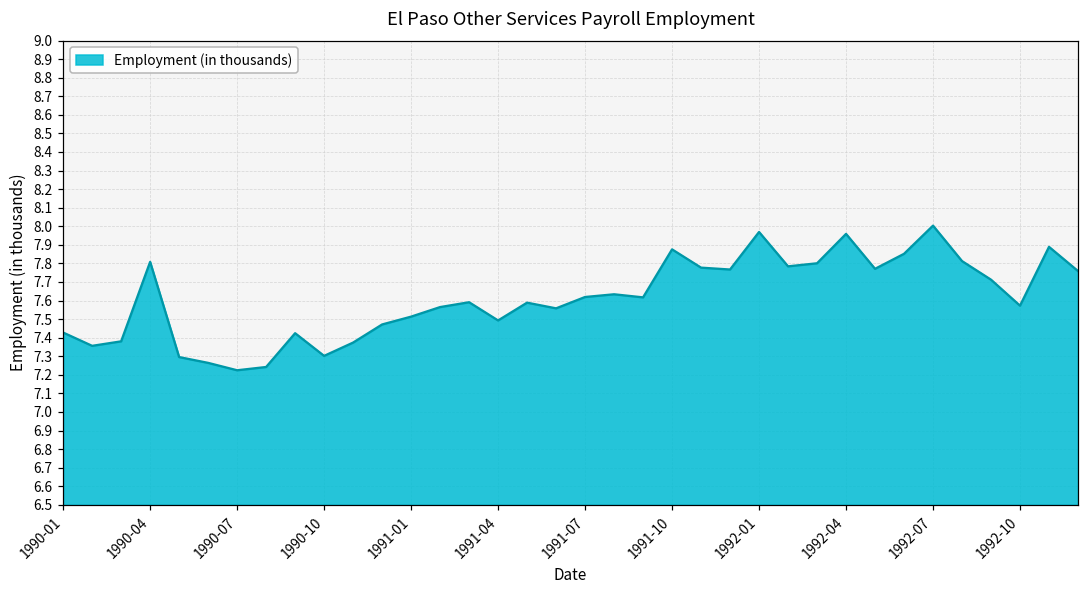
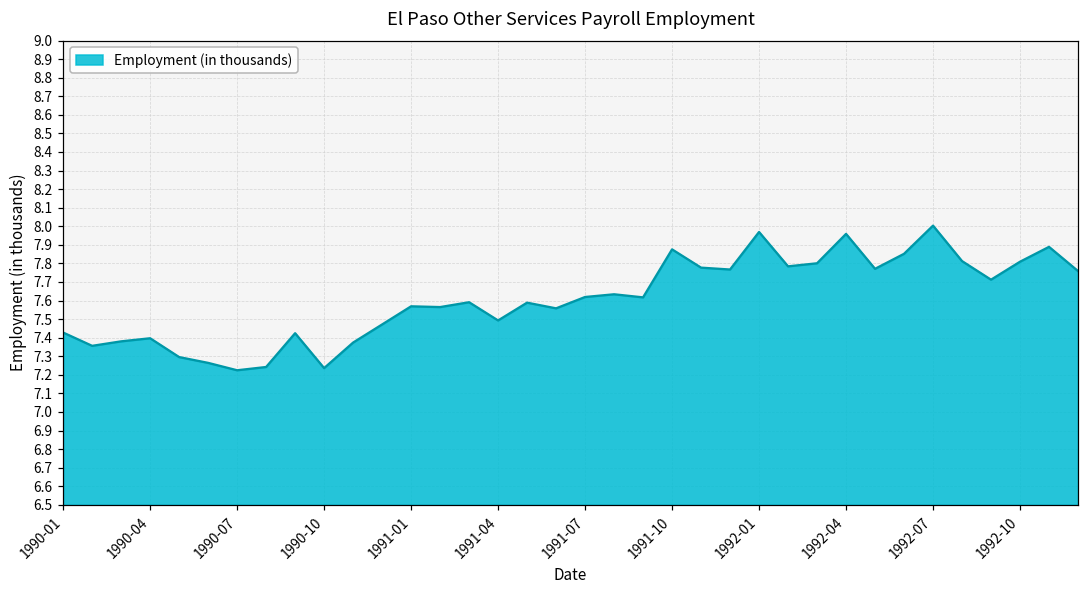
1990-04: 7.81 -> 7.40
1990-10: 7.30 -> 7.24
1991-01: 7.51 -> 7.57
1992-10: 7.57 -> 7.81
